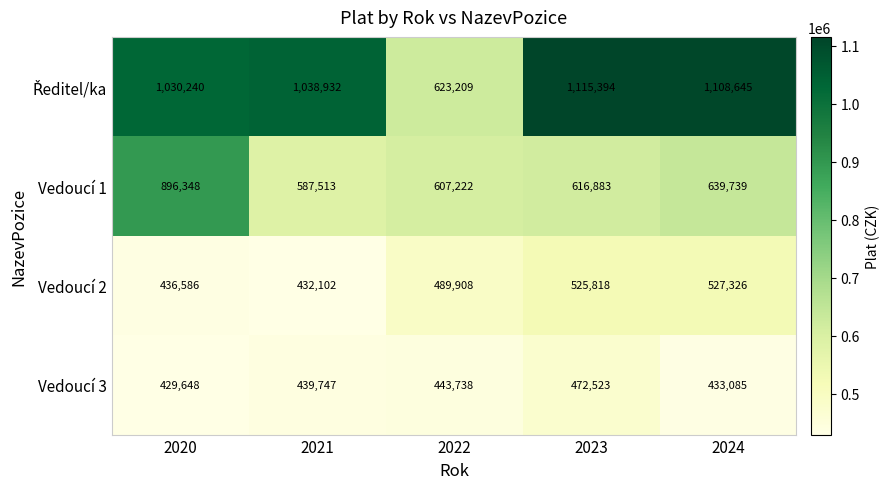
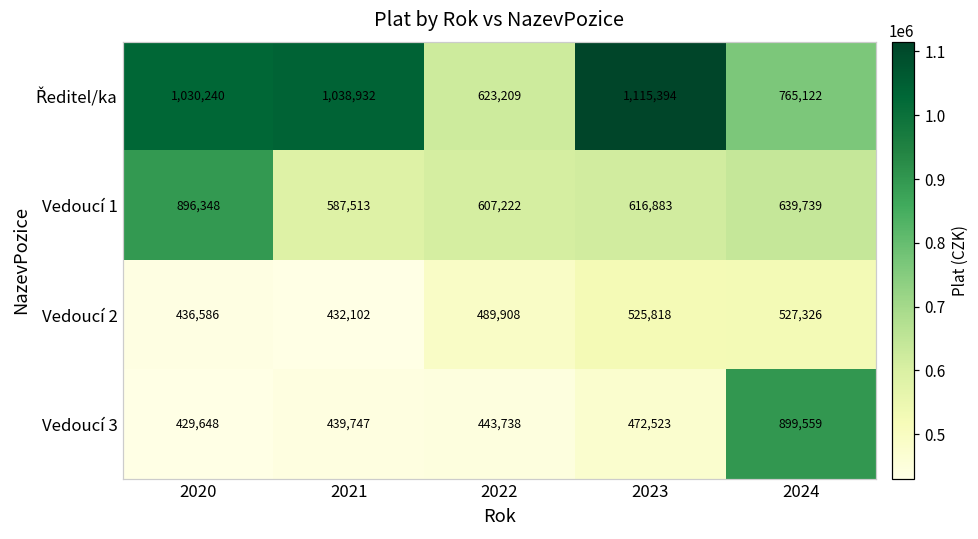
Ředitel/ka, 2024: 1,108,645 -> 765,122
Vedoucí 3, 2024: 433,085 -> 899,559
